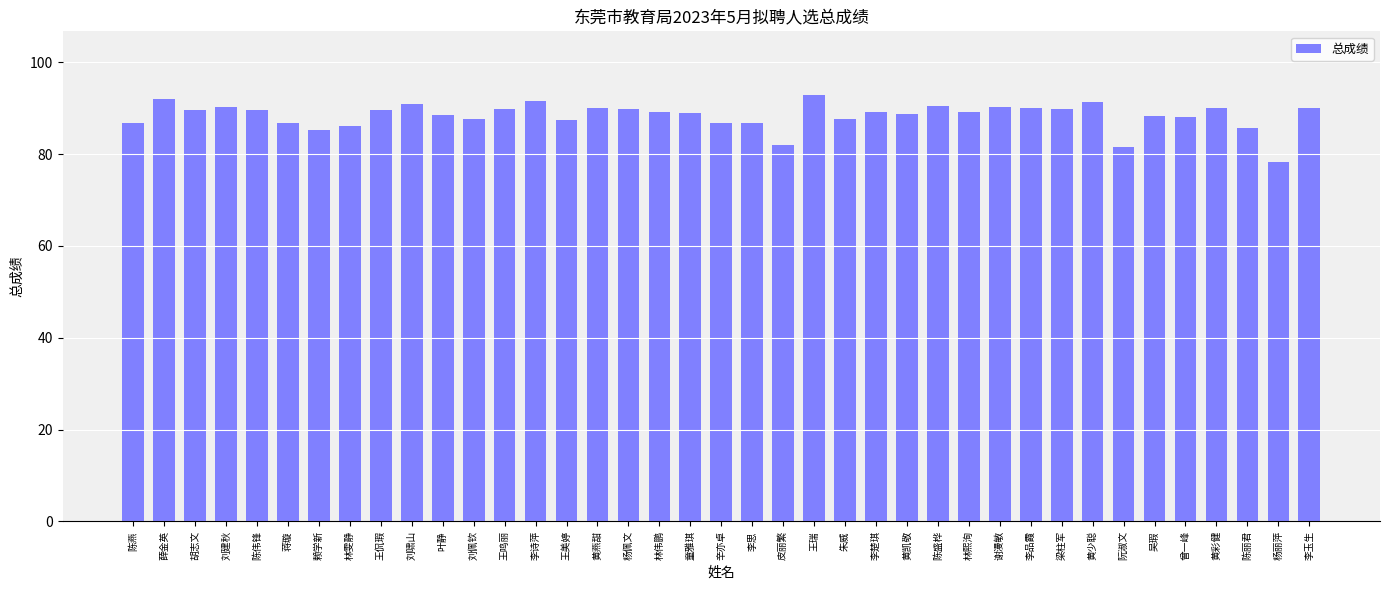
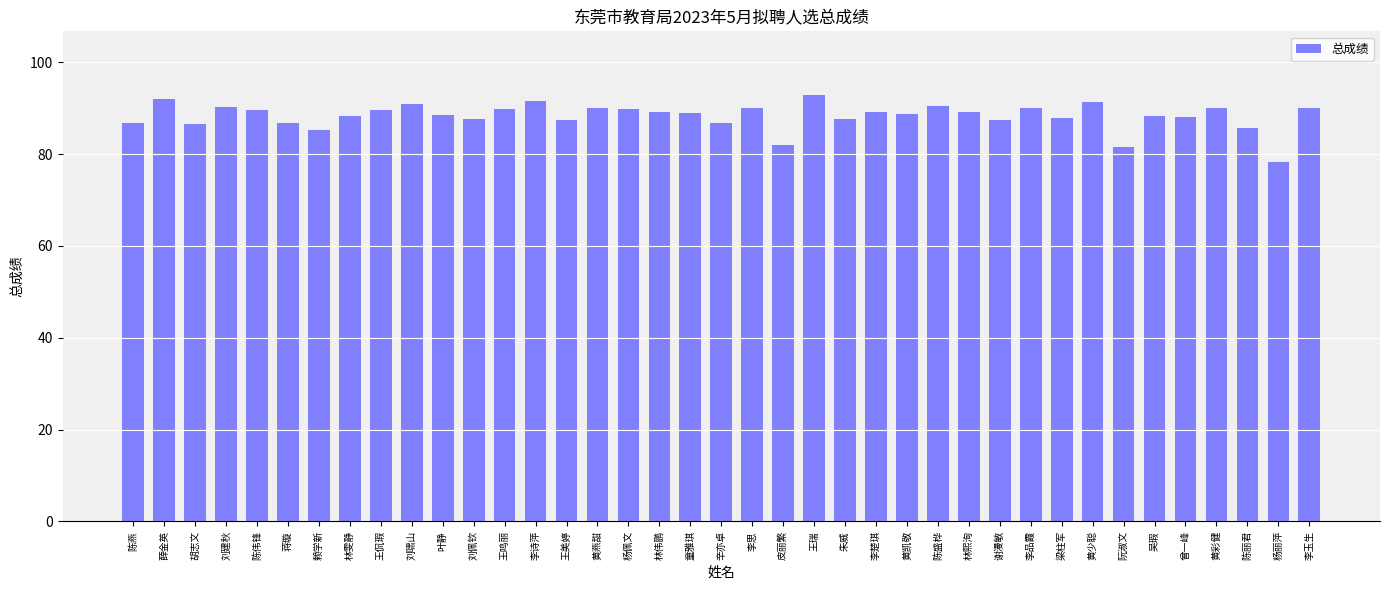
胡志文: 90 -> 87
林雯静: 86 -> 88
李思: 87 -> 90
谢漫敏: 90 -> 87
梁柱军: 90 -> 88
